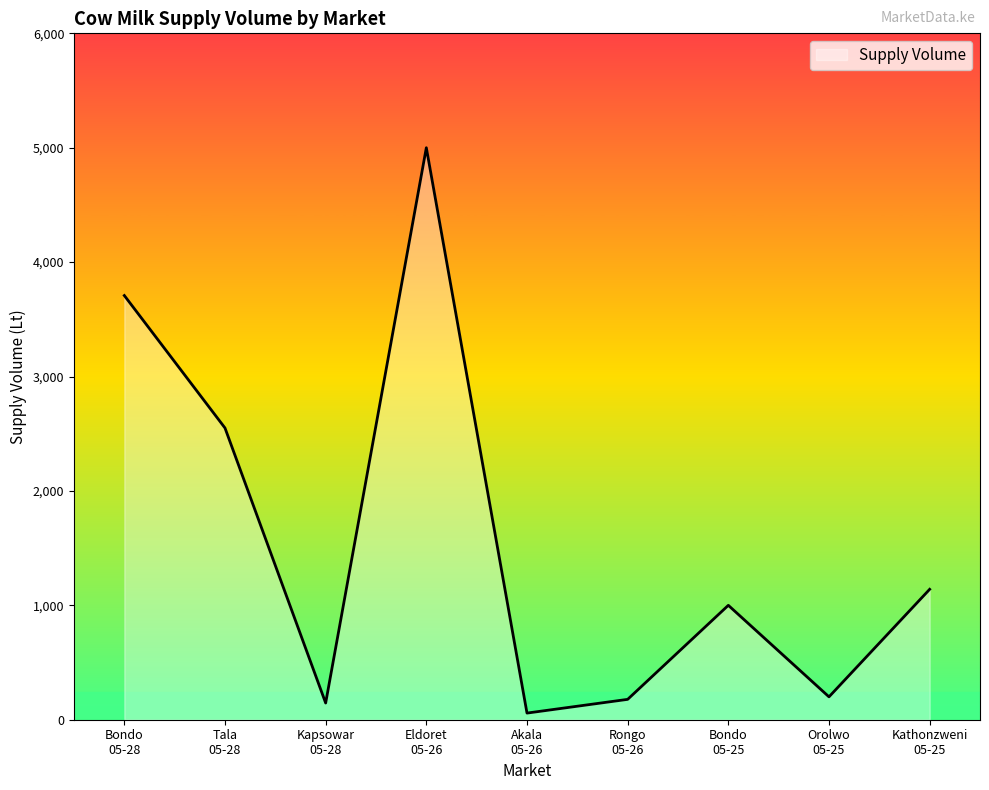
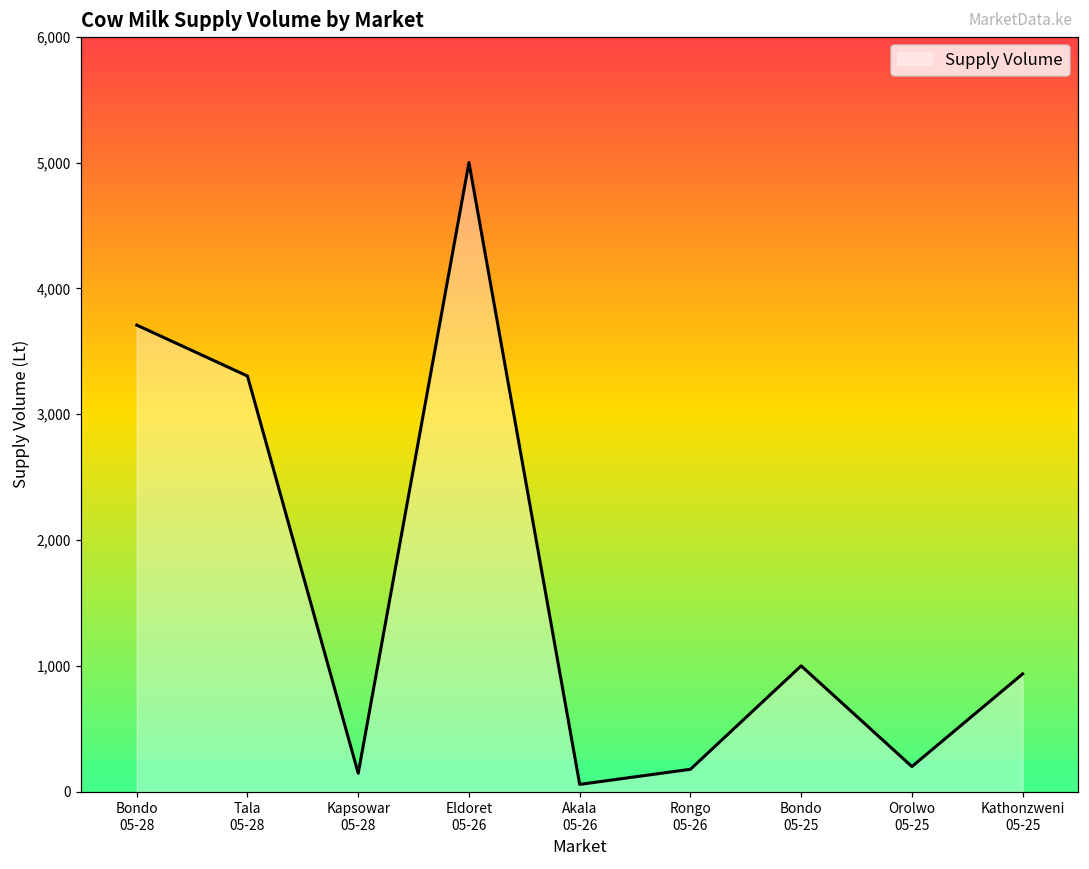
Tala 05-28: 2,550 -> 3,300
Kathonzweni 05-25: 1,140 -> 940
